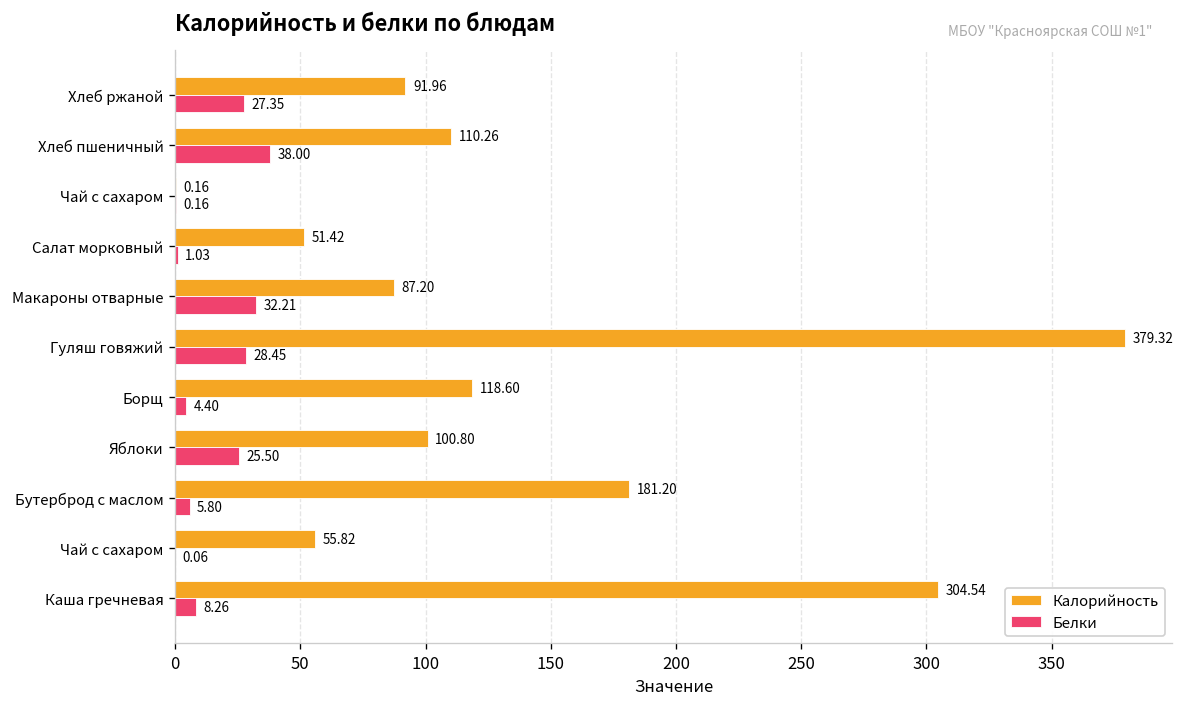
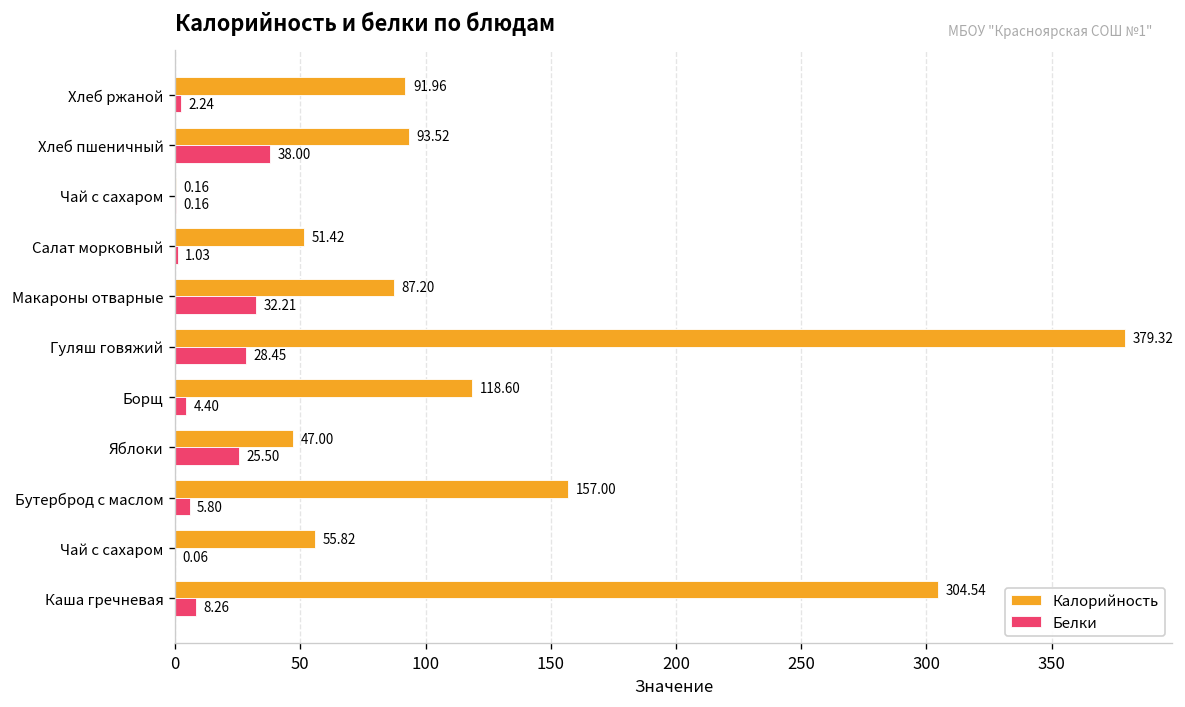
Белки, Хлеб ржаной: 27.35 -> 2.24
Калорийность, Хлеб пшеничный: 110.26 -> 93.52
Калорийность, Яблоки: 100.80 -> 47.00
Калорийность, Бутерброд с маслом: 181.20 -> 157.00
